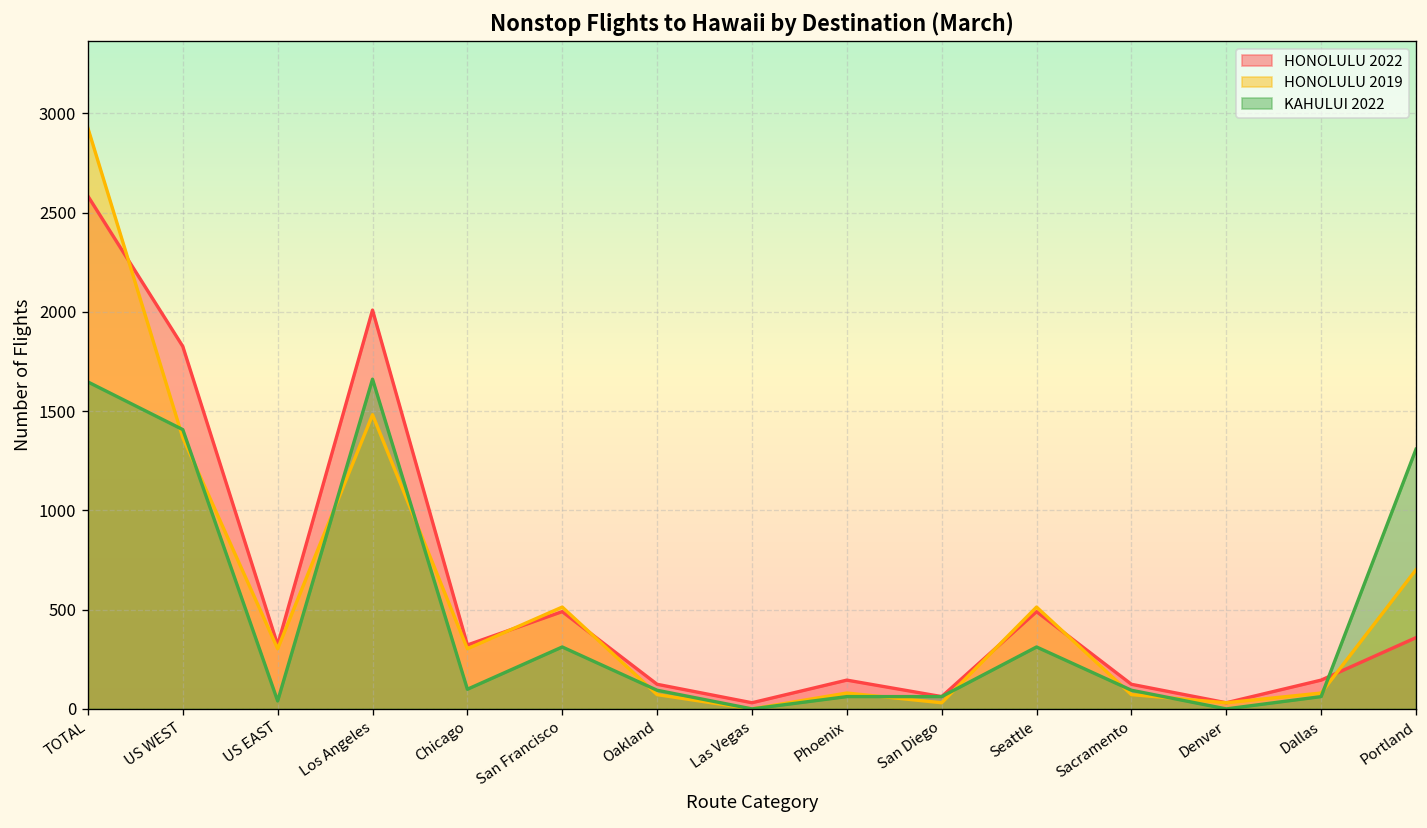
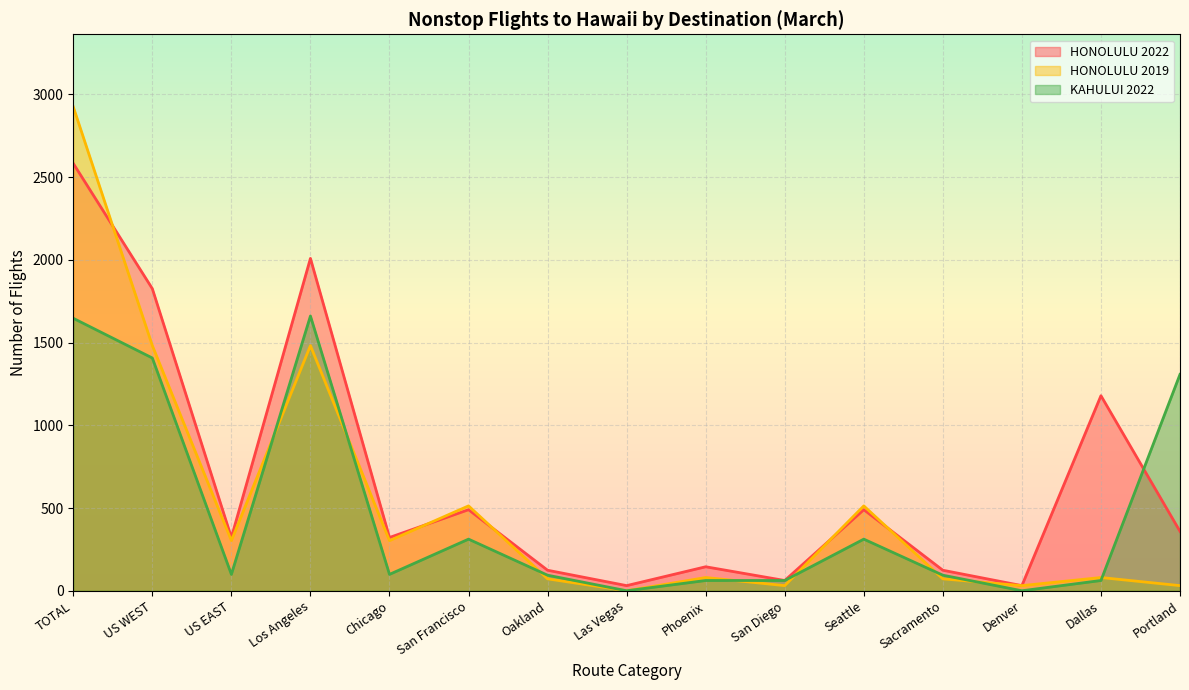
HONOLULU 2019, US WEST: 1370 -> 1480
KAHULUI 2022, US EAST: 40 -> 100
HONOLULU 2022, Dallas: 150 -> 1180
HONOLULU 2019, Portland: 700 -> 30
